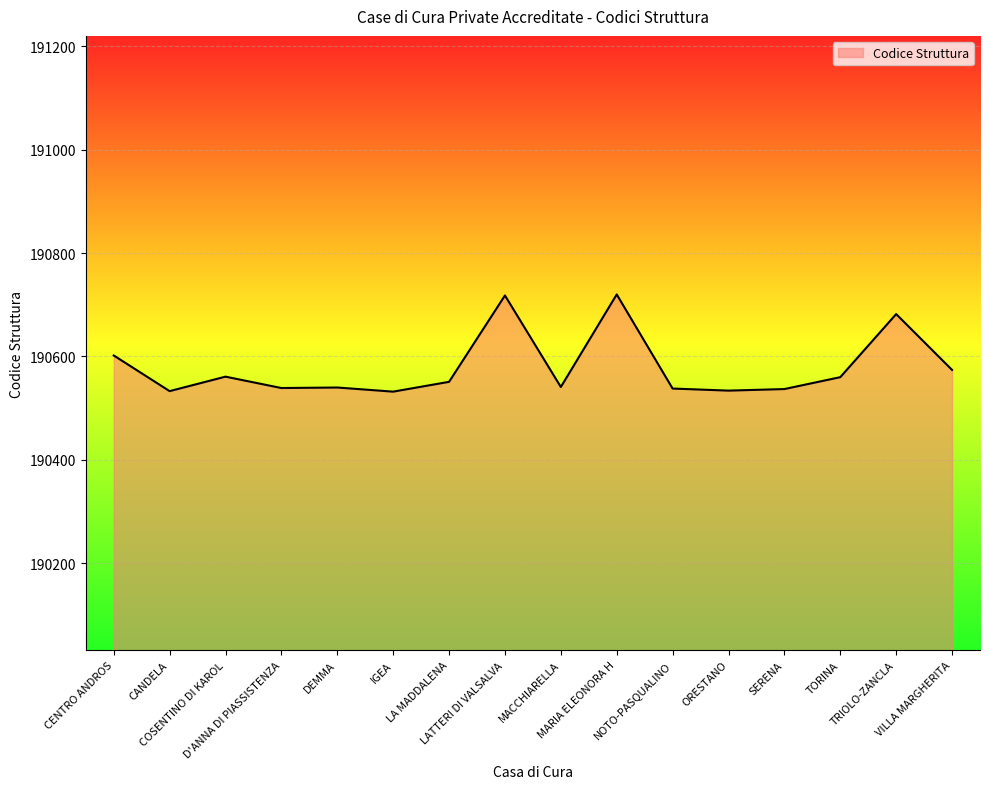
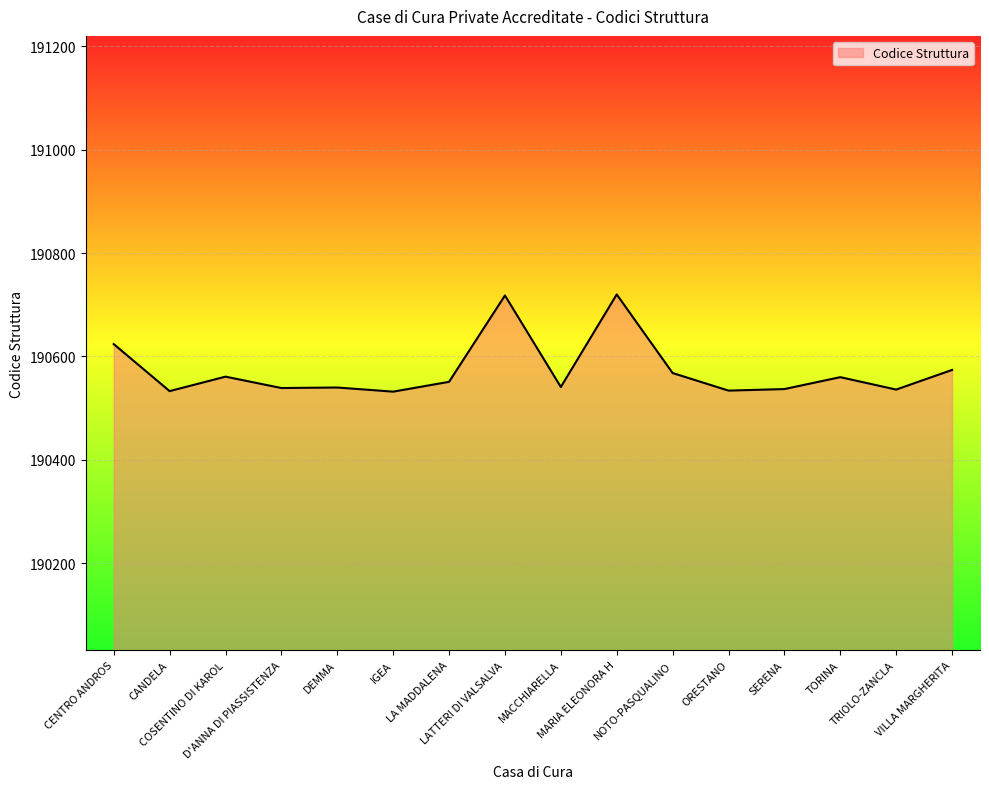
CENTRO ANDROS: 190600 -> 190620
NOTO-PASQUALINO: 190540 -> 190570
TRIOLO-ZANCLA: 190680 -> 190540
